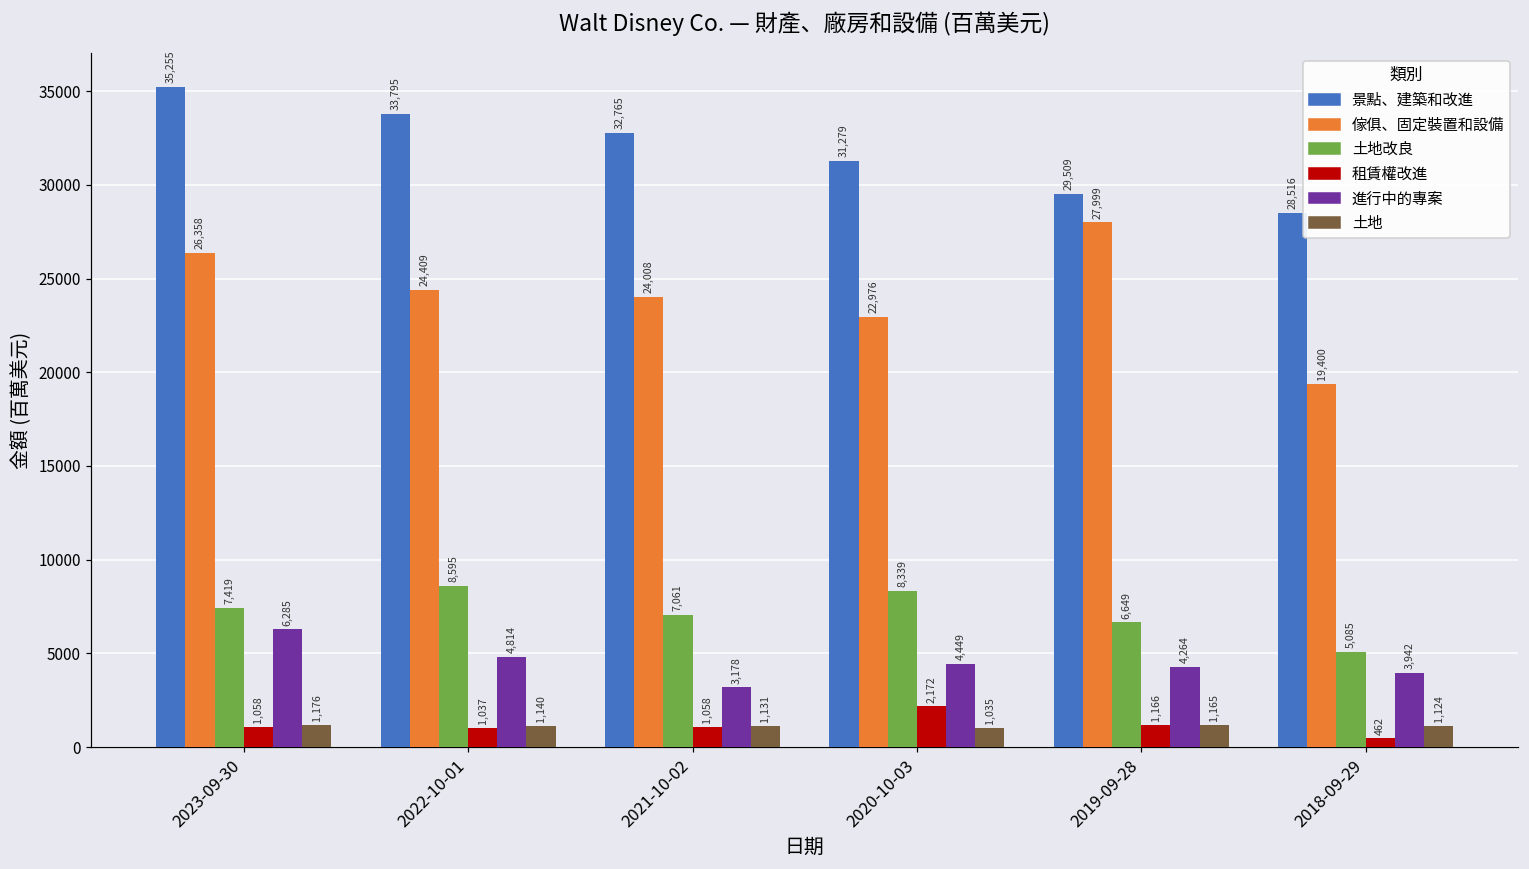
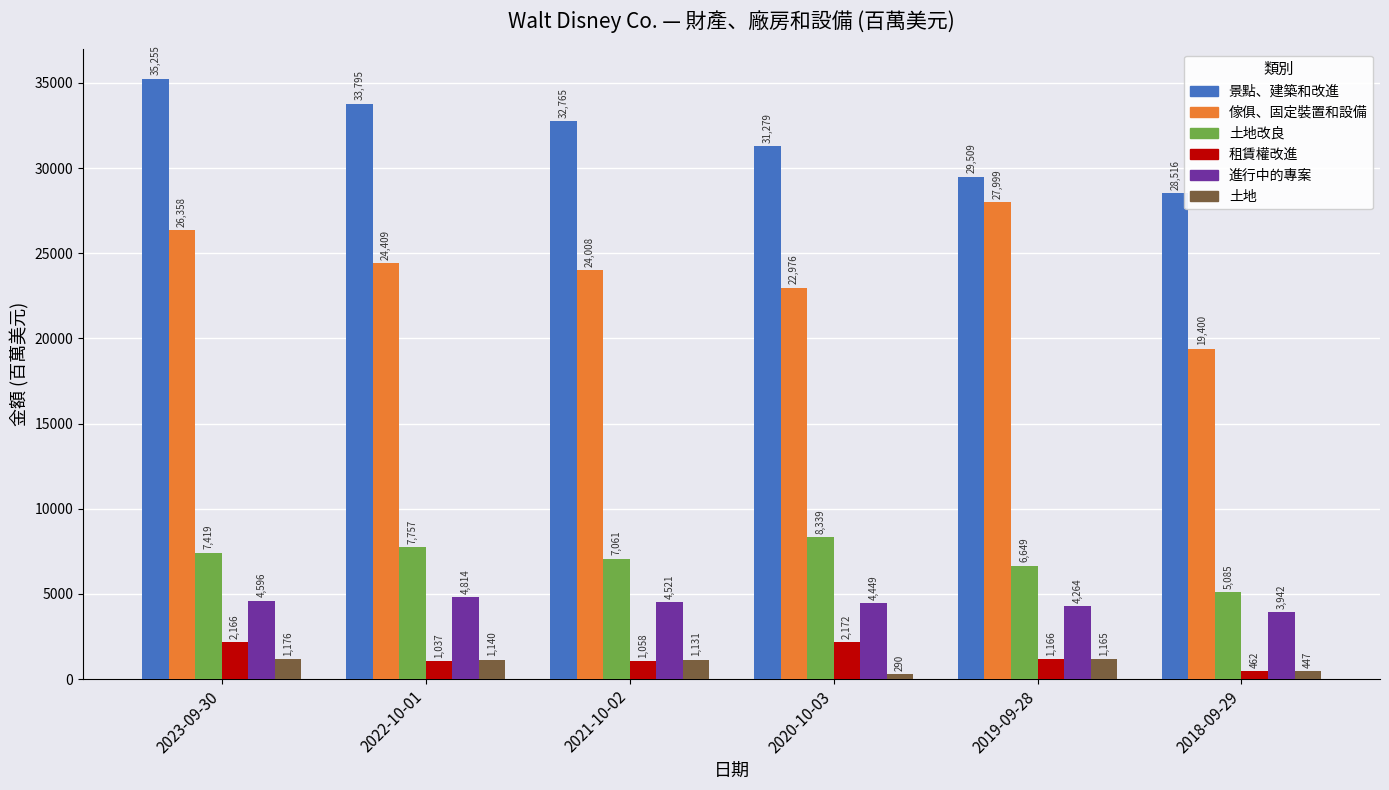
租賃權改進, 2023-09-30: 1,058 -> 2,166
進行中的專案, 2023-09-30: 6,285 -> 4,596
土地改良, 2022-10-01: 8,595 -> 7,757
進行中的專案, 2021-10-02: 3,178 -> 4,521
土地, 2020-10-03: 1,035 -> 290
土地, 2018-09-29: 1,124 -> 447
